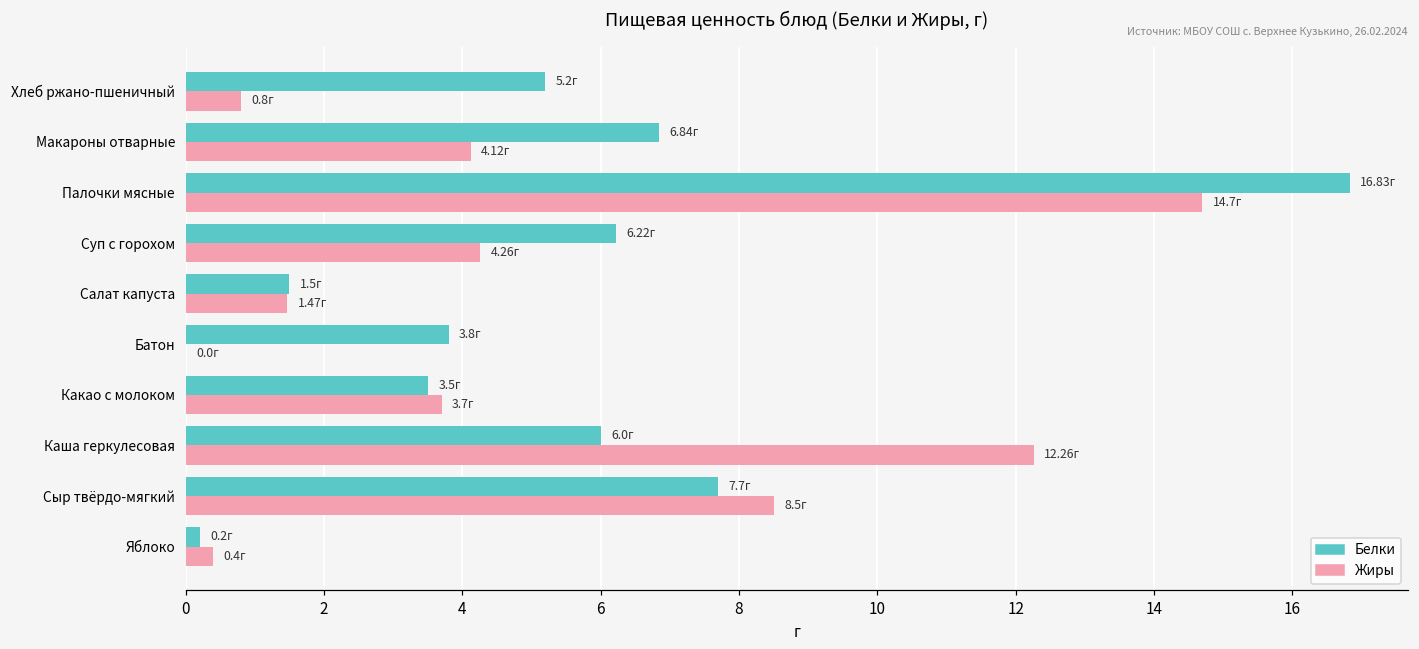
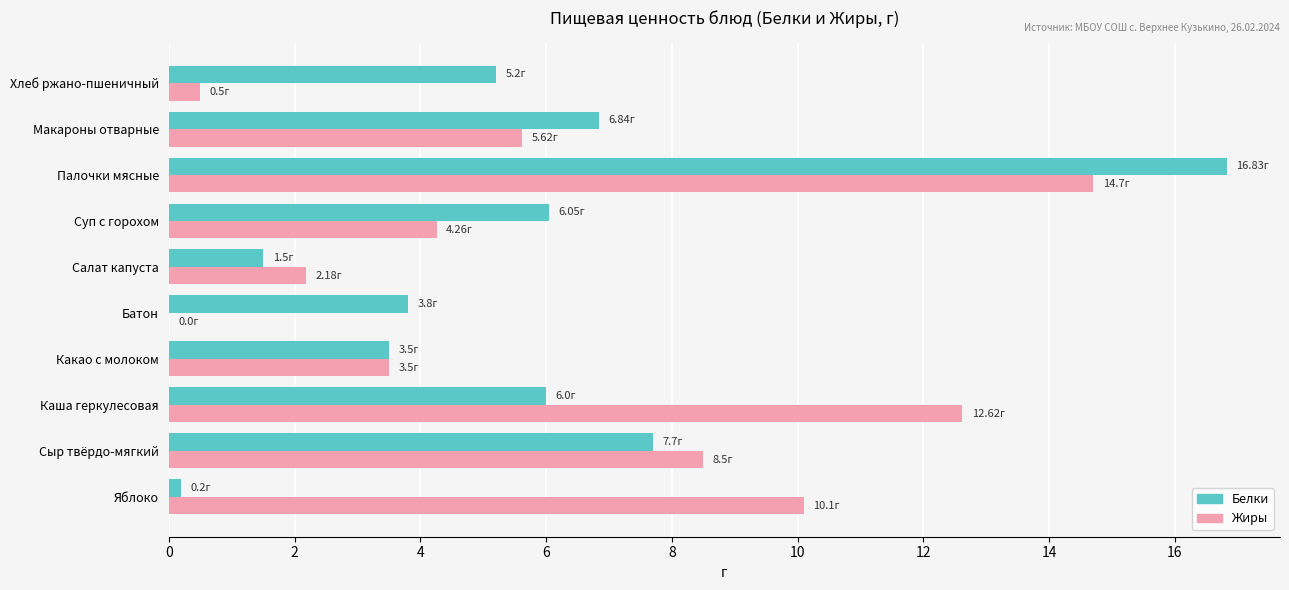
Жиры, Хлеб ржано-пшеничный: 0.8г -> 0.5г
Жиры, Макароны отварные: 4.12г -> 5.62г
Белки, Суп с горохом: 6.22г -> 6.05г
Жиры, Салат капуста: 1.47г -> 2.18г
Жиры, Какао с молоком: 3.7г -> 3.5г
Жиры, Каша геркулесовая: 12.26г -> 12.62г
Жиры, Яблоко: 0.4г -> 10.1г
